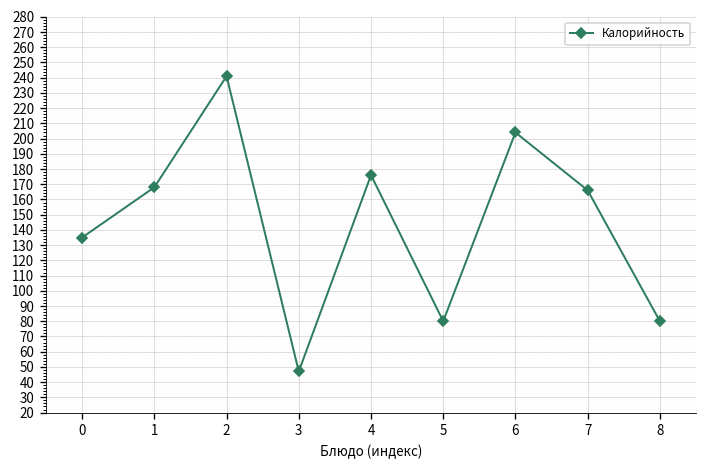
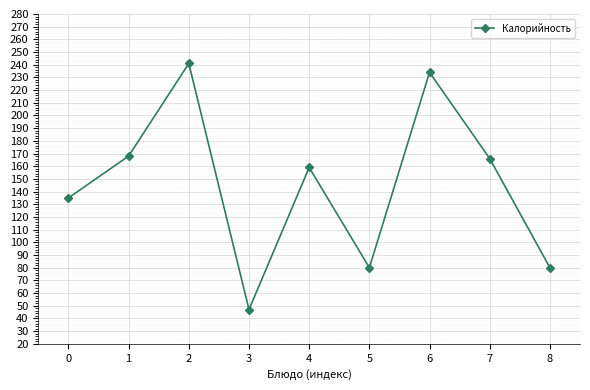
4: 176 -> 159
6: 204 -> 234
